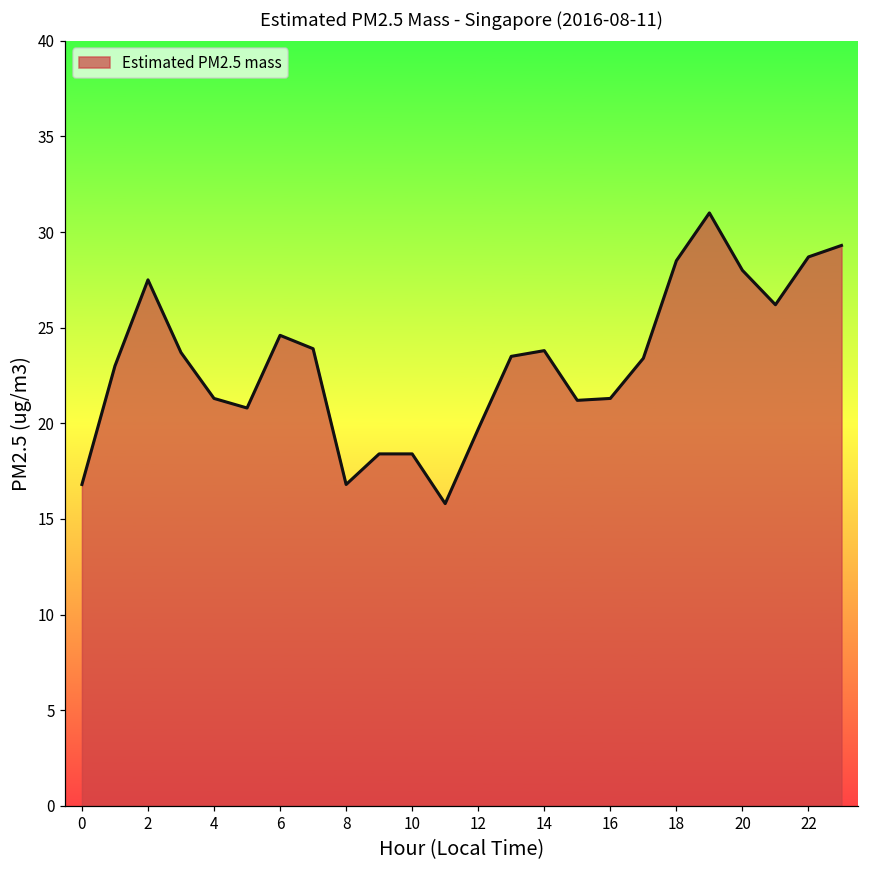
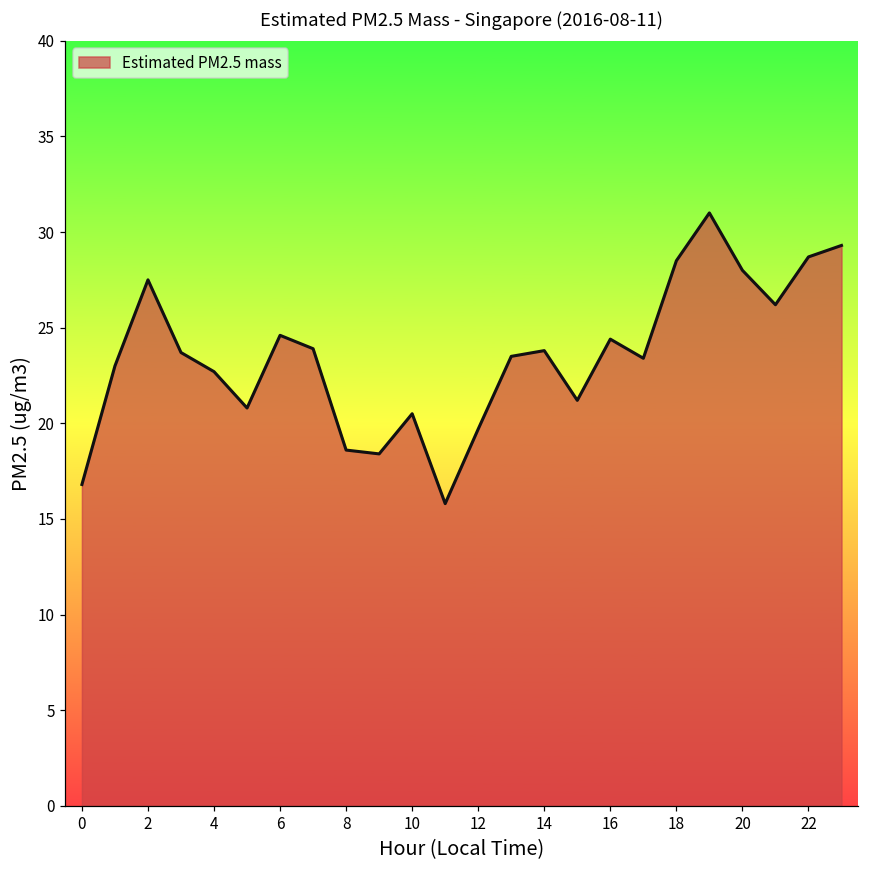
4: 21.3 -> 22.7
8: 16.8 -> 18.6
10: 18.4 -> 20.5
16: 21.3 -> 24.4
